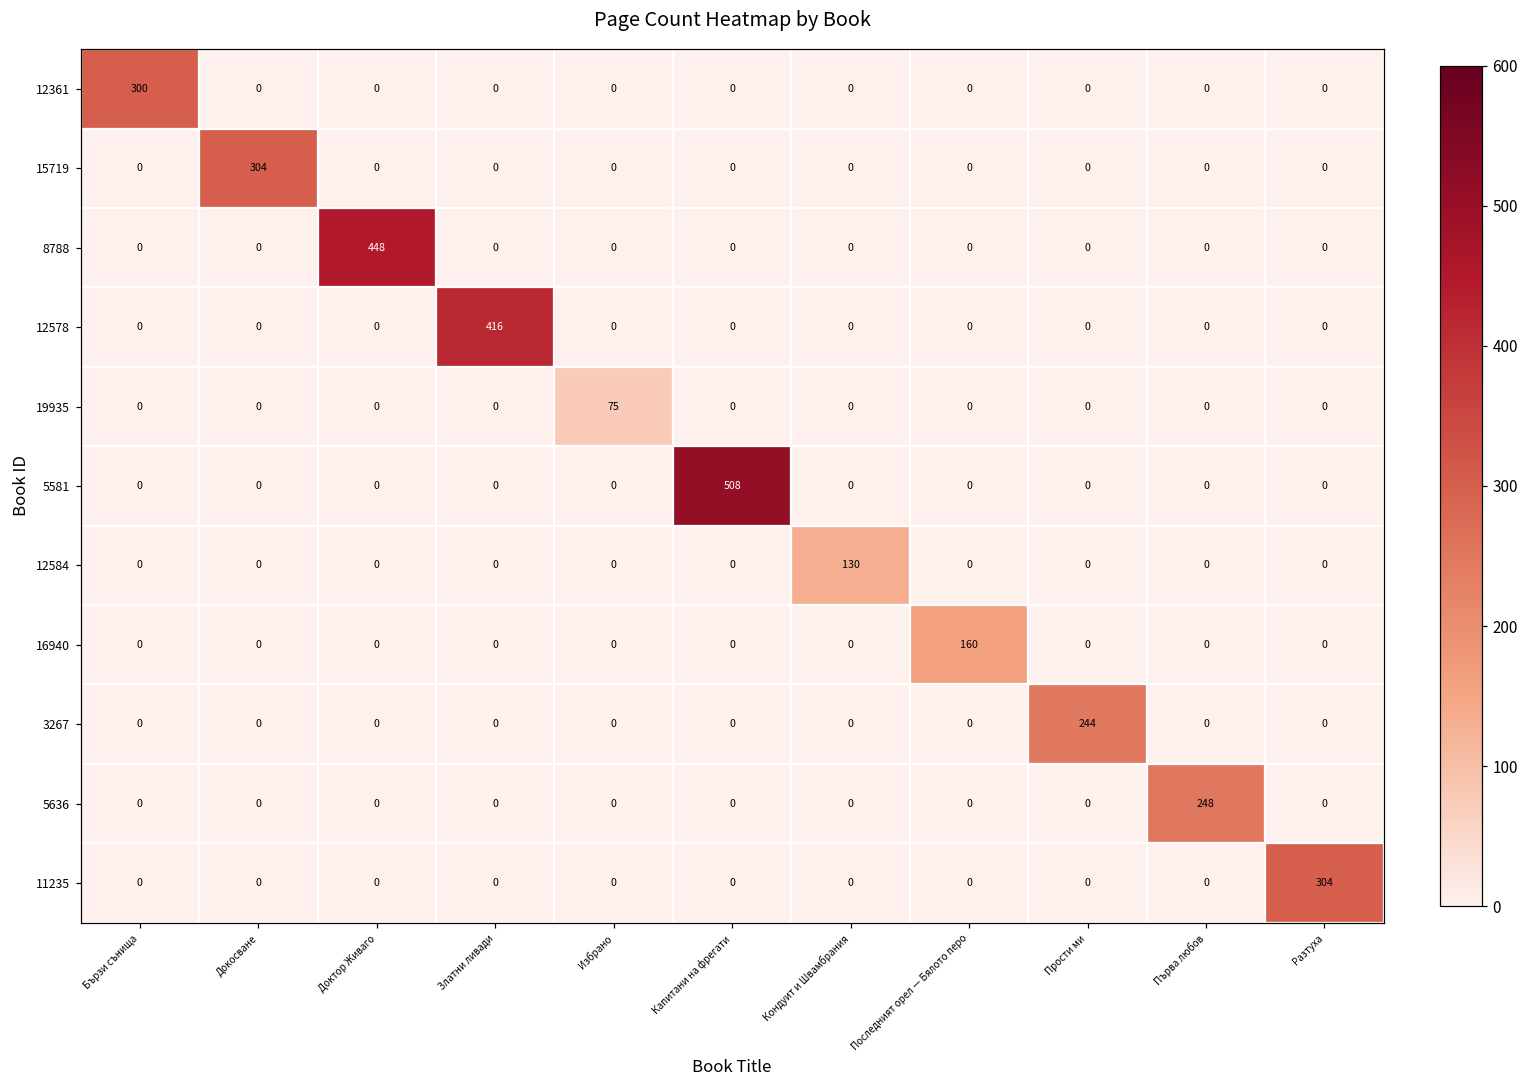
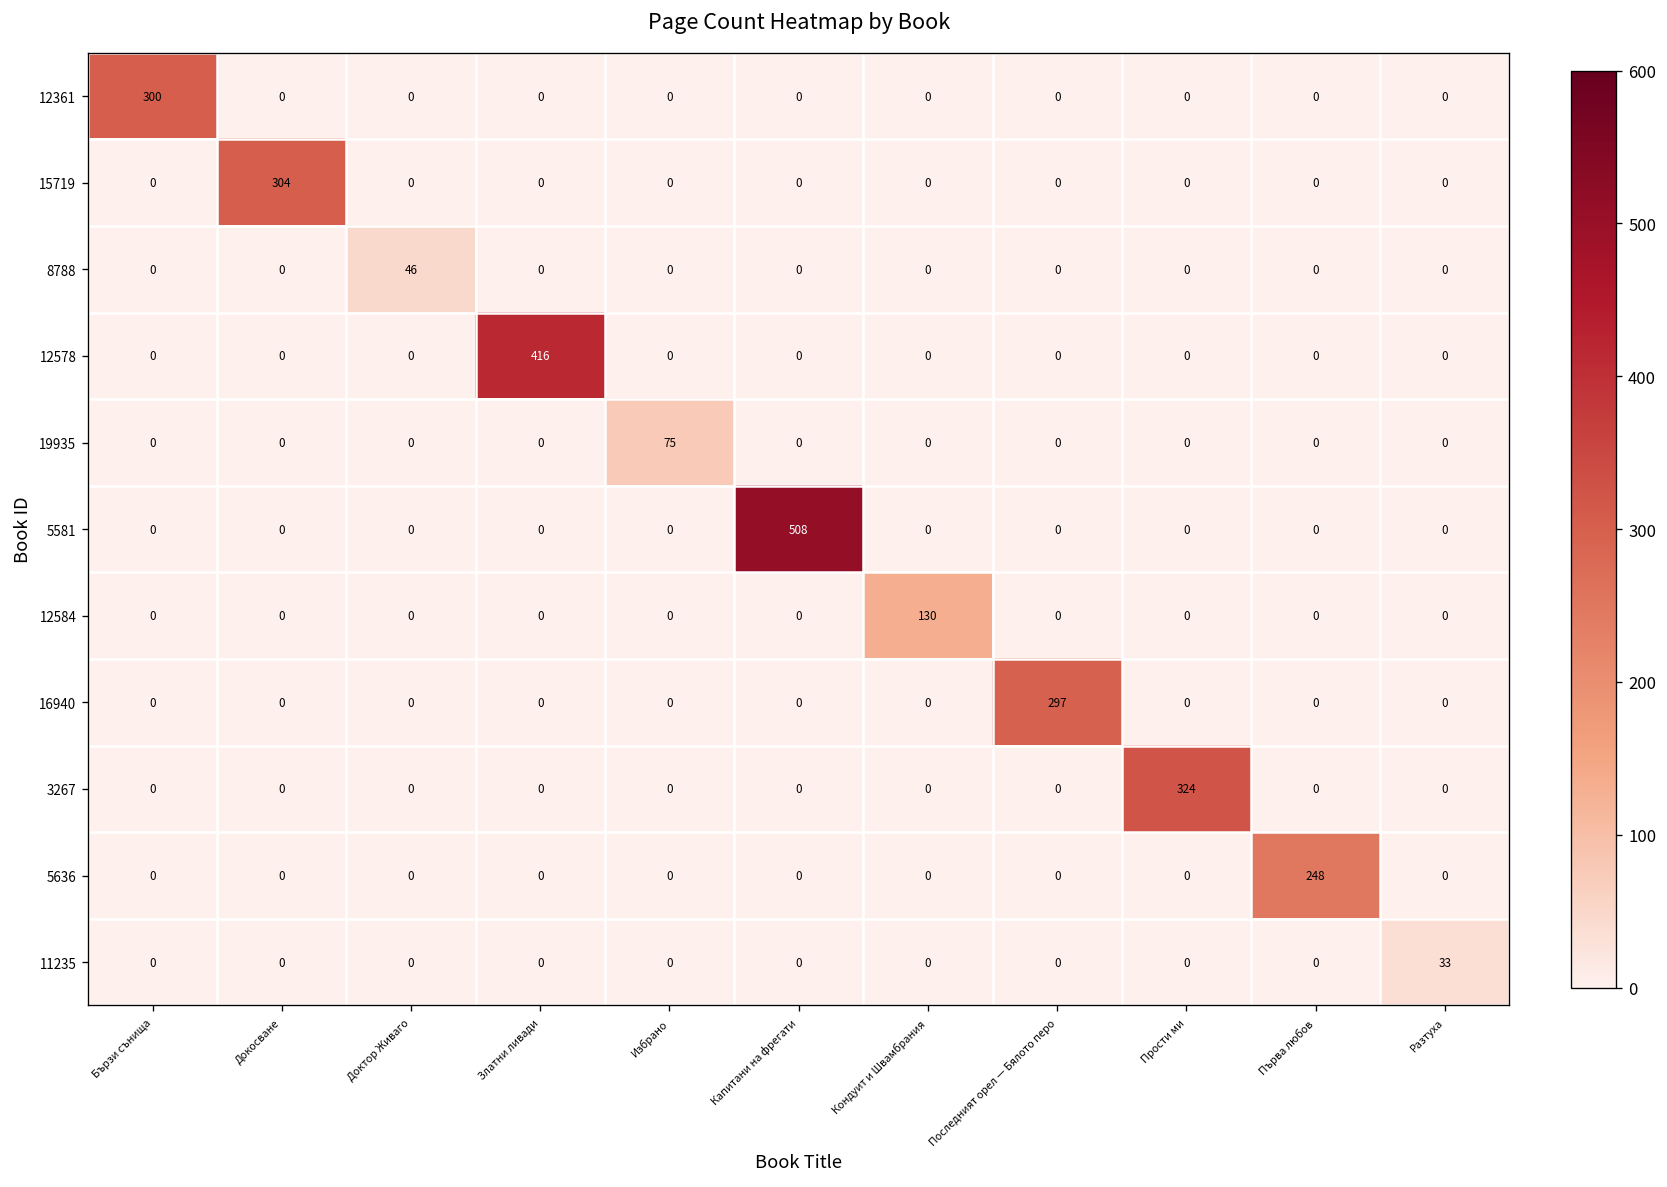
8788, Доктор Живаго: 448 -> 46
16940, Последният орел — Бялото перо: 160 -> 297
3267, Прости ми: 244 -> 324
11235, Разтуха: 304 -> 33
